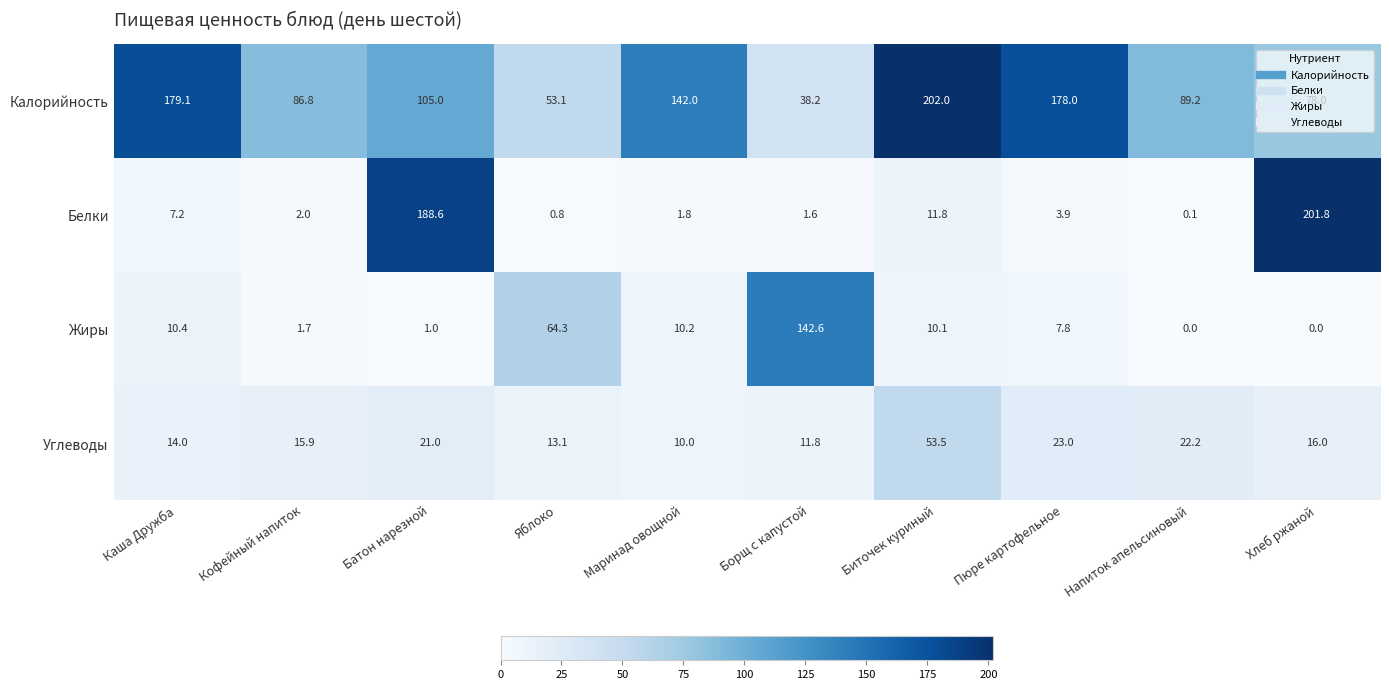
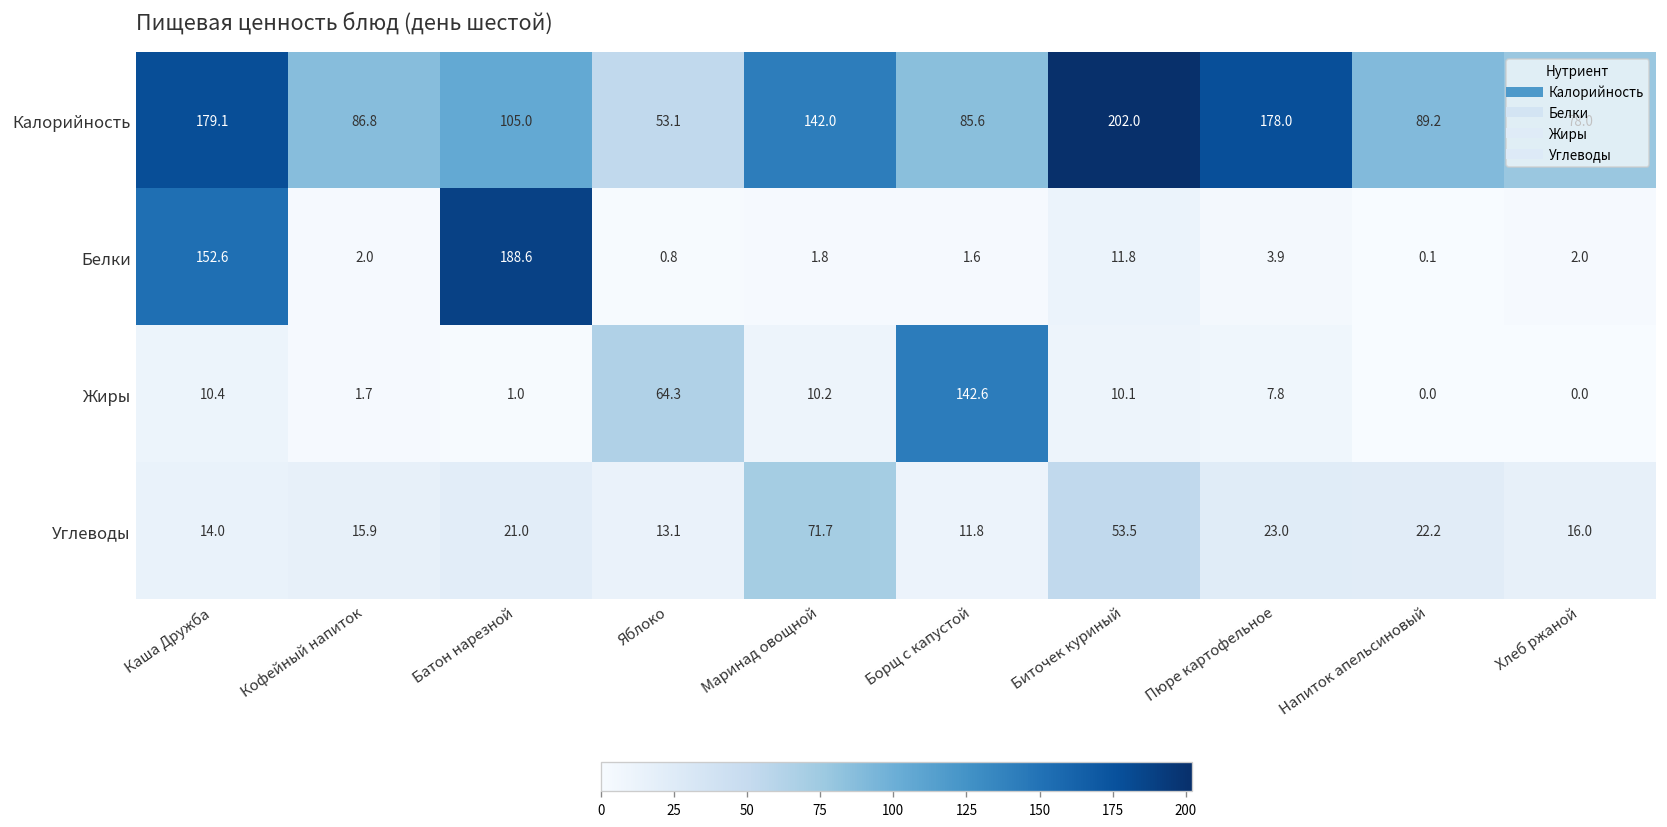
Калорийность, Борщ с капустой: 38.2 -> 85.6
Белки, Каша Дружба: 7.2 -> 152.6
Белки, Хлеб ржаной: 201.8 -> 2.0
Углеводы, Маринад овощной: 10.0 -> 71.7
